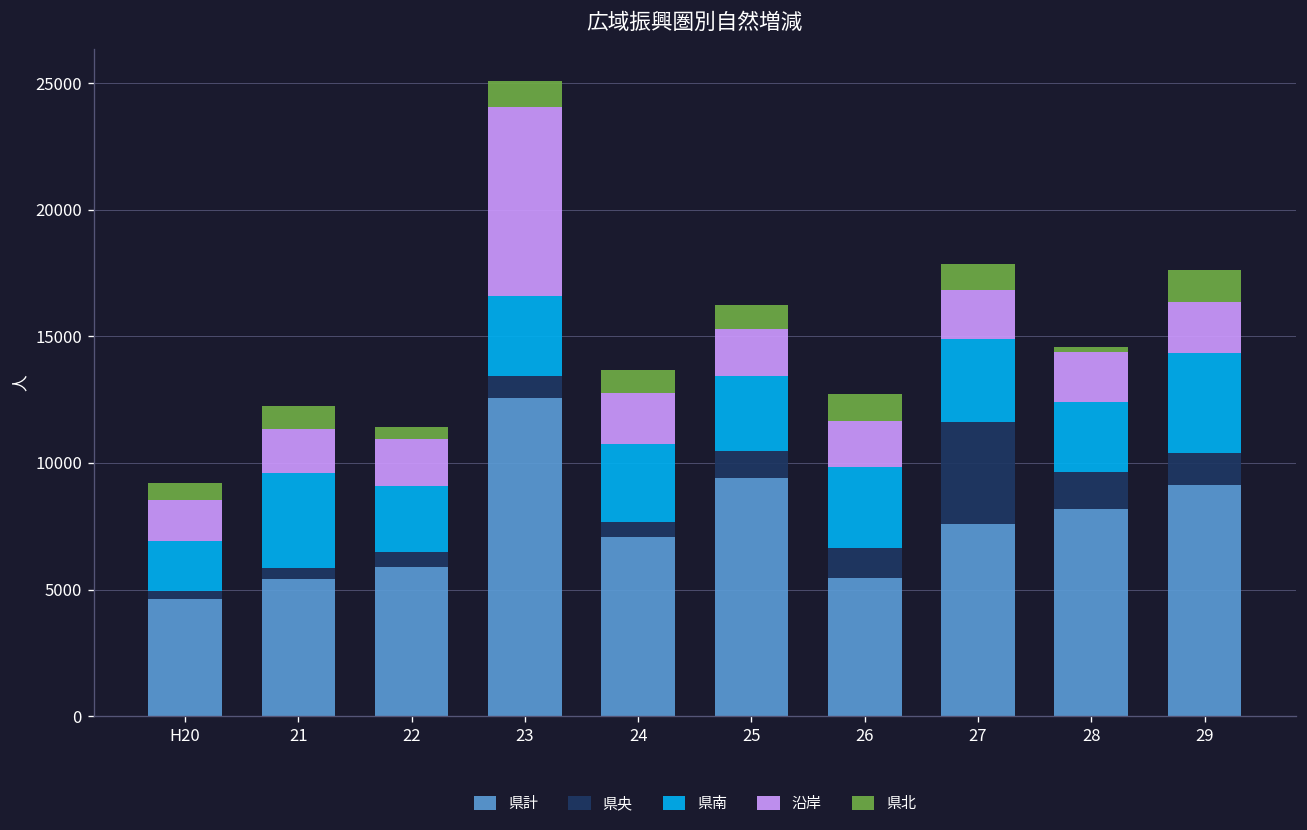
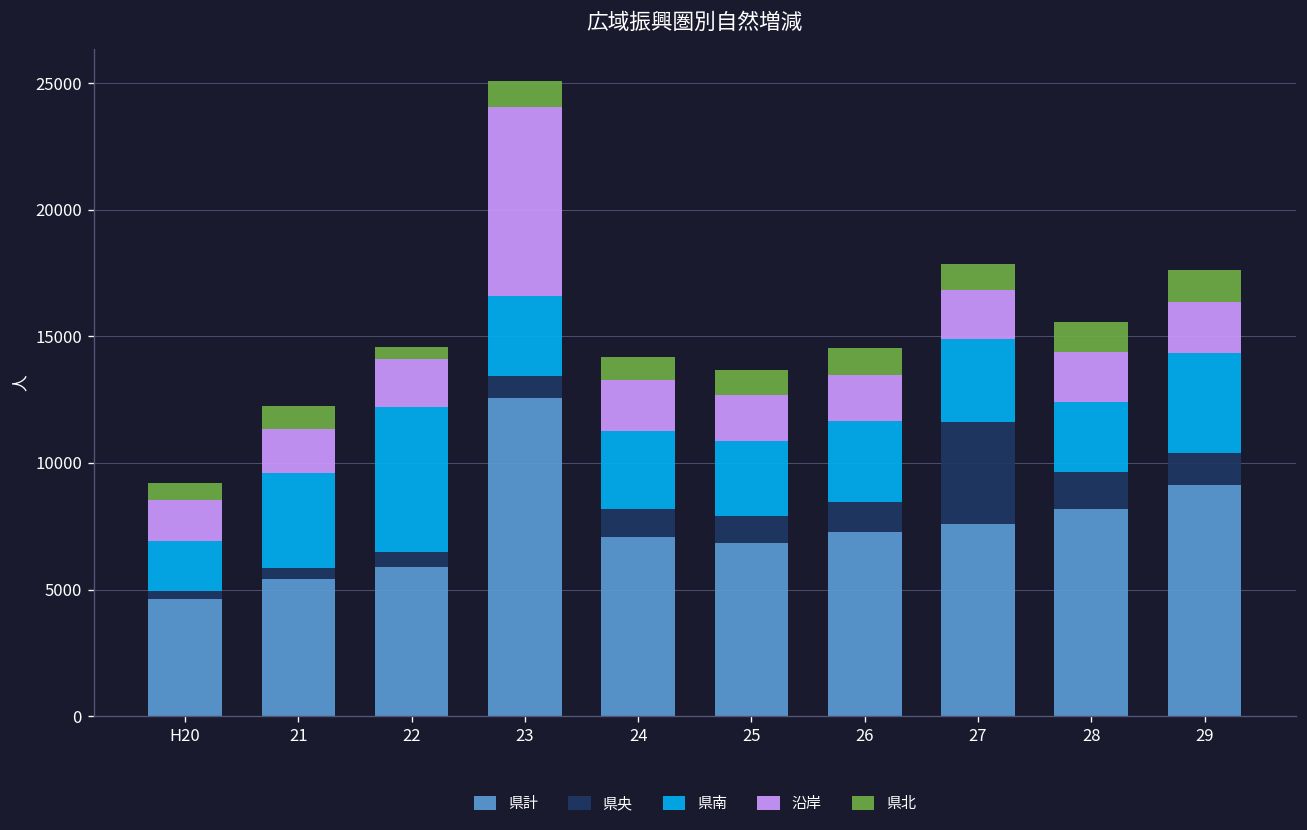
県南, 22: 2600 -> 5700
県央, 24: 600 -> 1100
県計, 25: 9400 -> 6800
県計, 26: 5500 -> 7300
県北, 28: 200 -> 1200
